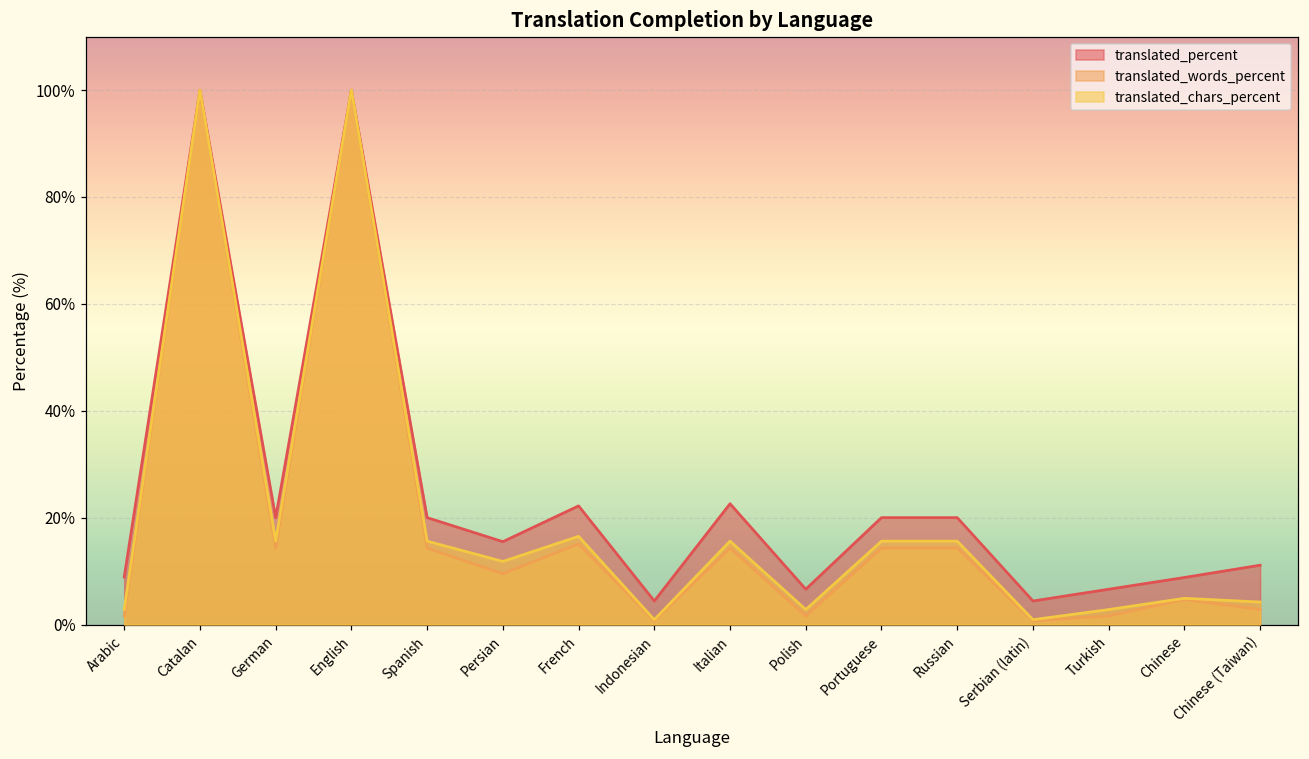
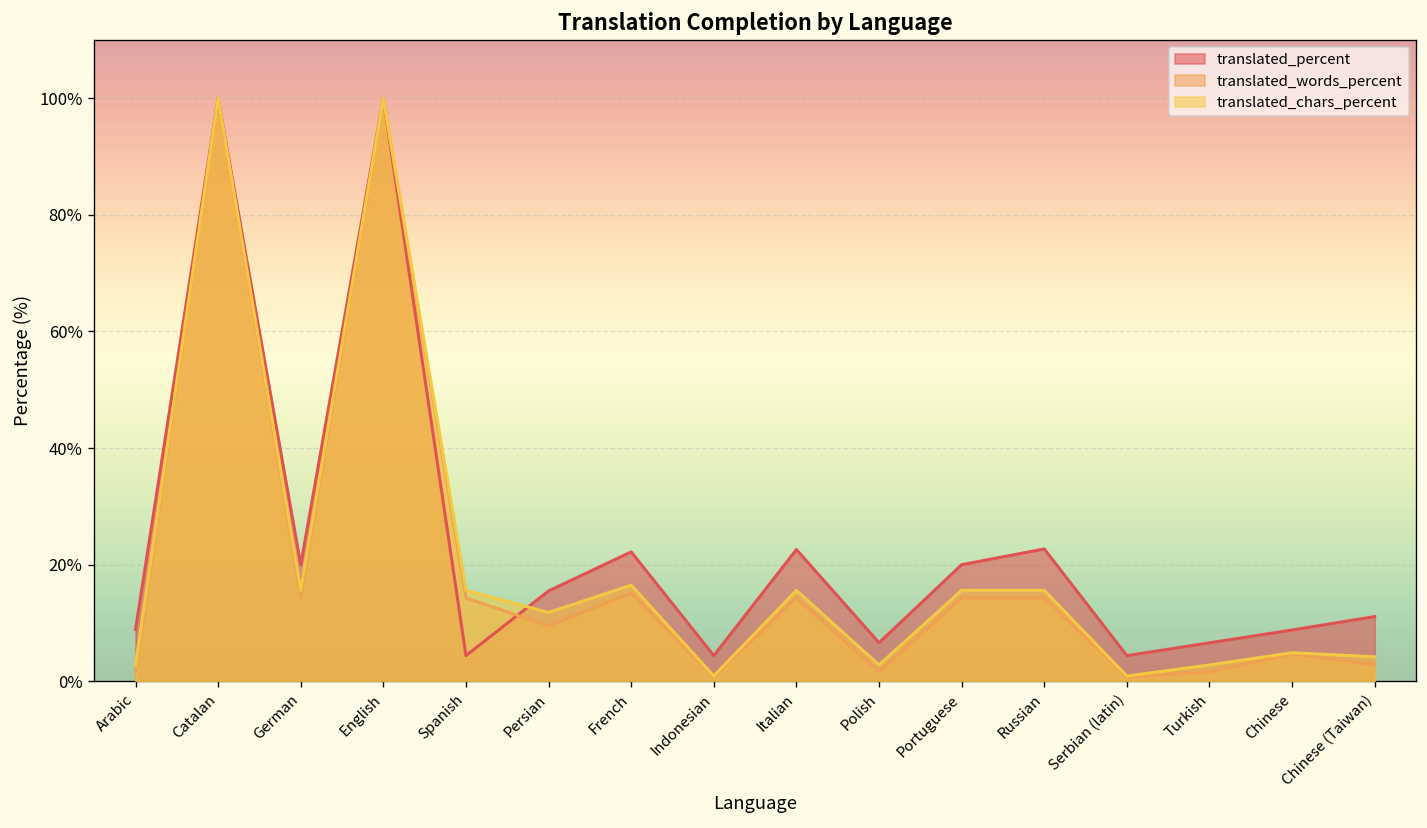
translated_percent, Spanish: 20% -> 4%
translated_percent, Russian: 20% -> 23%
